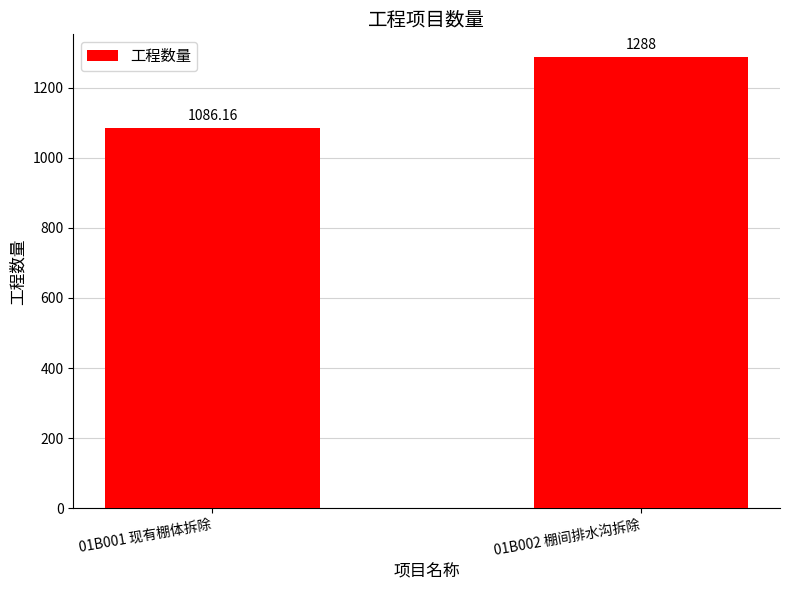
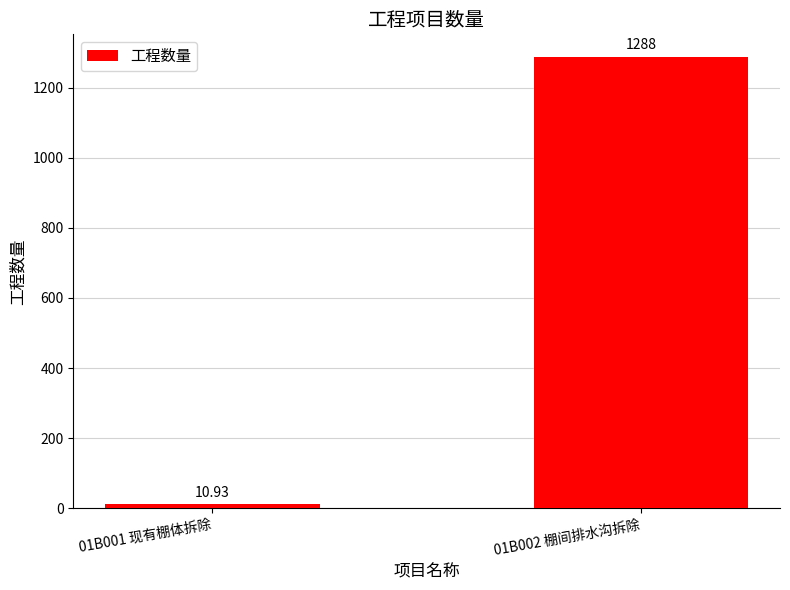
01B001 现有棚体拆除: 1086.16 -> 10.93
